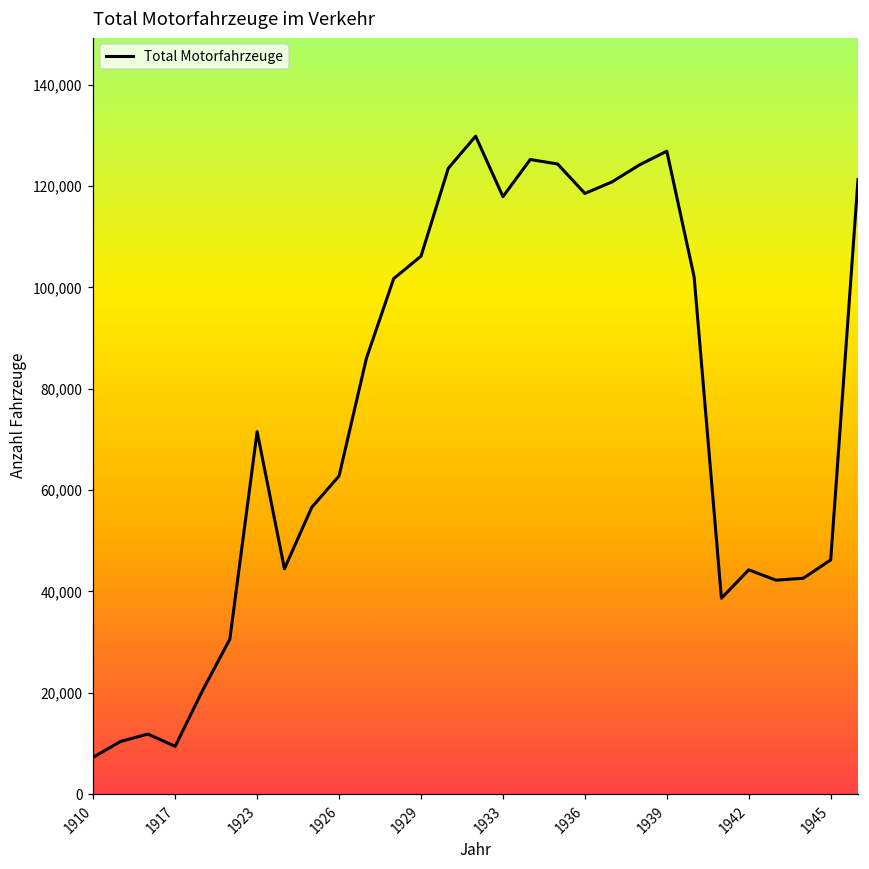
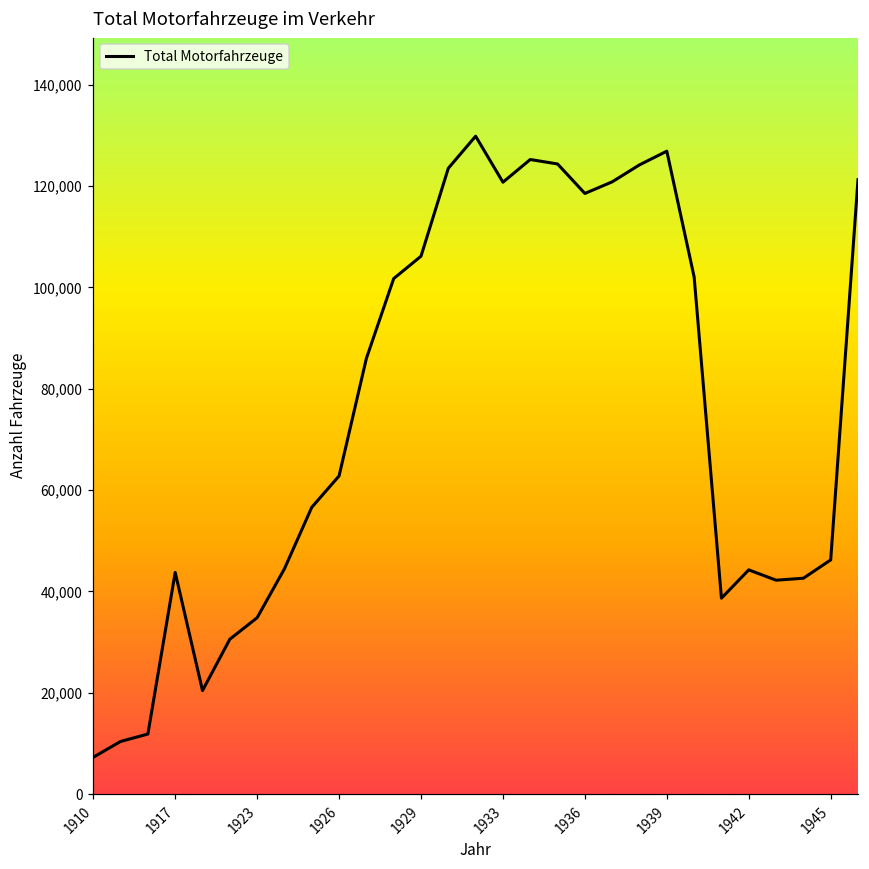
1917: 9,000 -> 44,000
1923: 72,000 -> 35,000
1933: 118,000 -> 121,000
